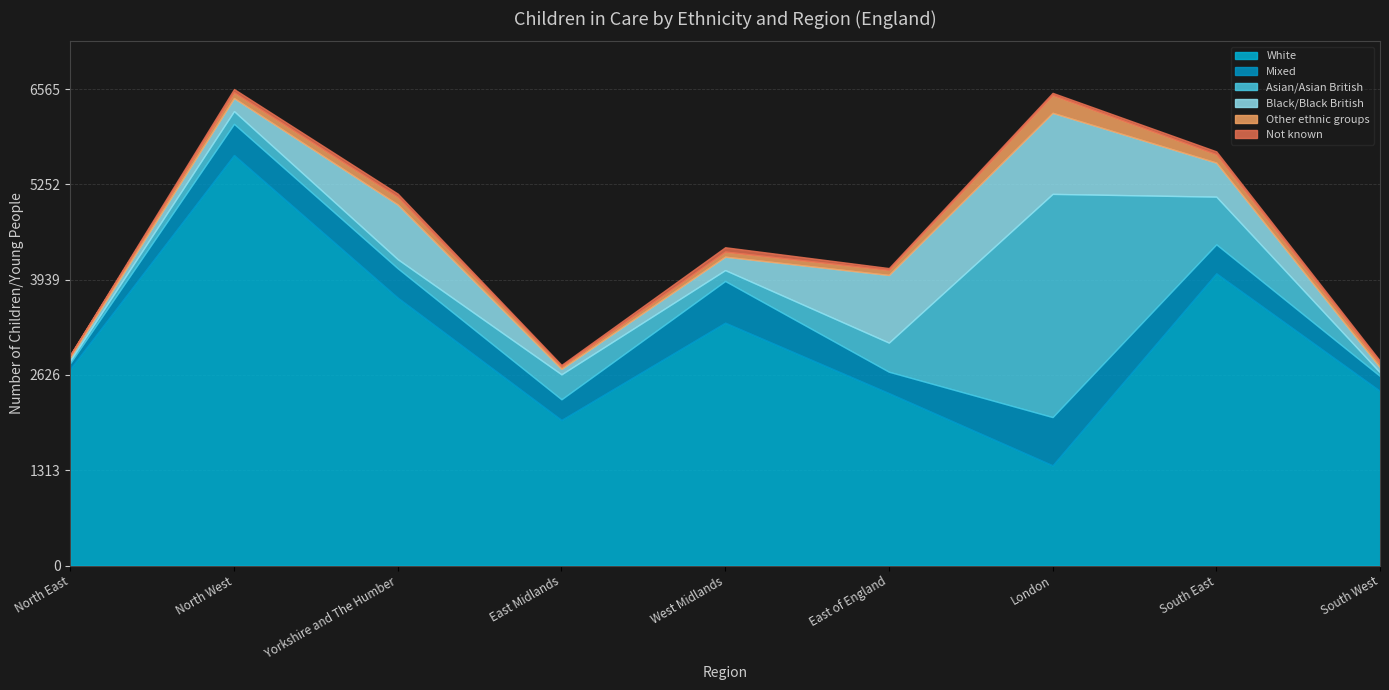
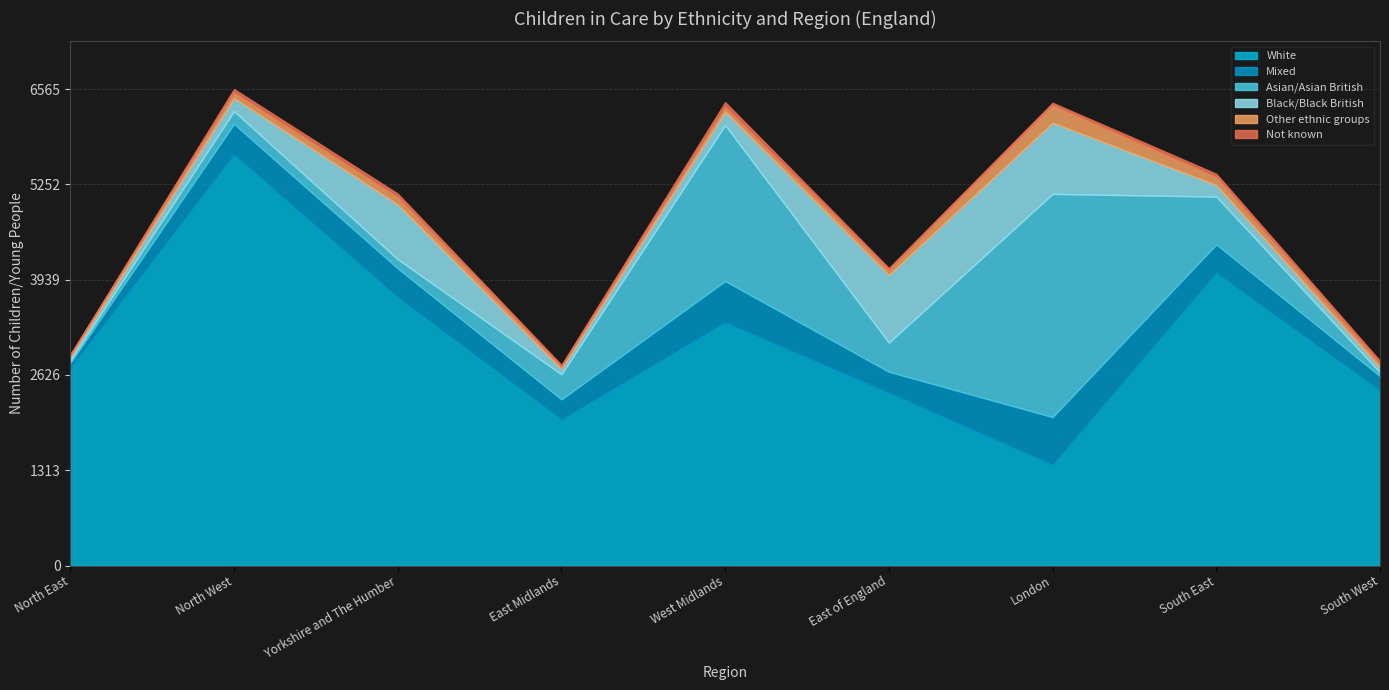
Asian/Asian British, West Midlands: 200 -> 2100
Black/Black British, London: 1100 -> 1000
Black/Black British, South East: 500 -> 200
